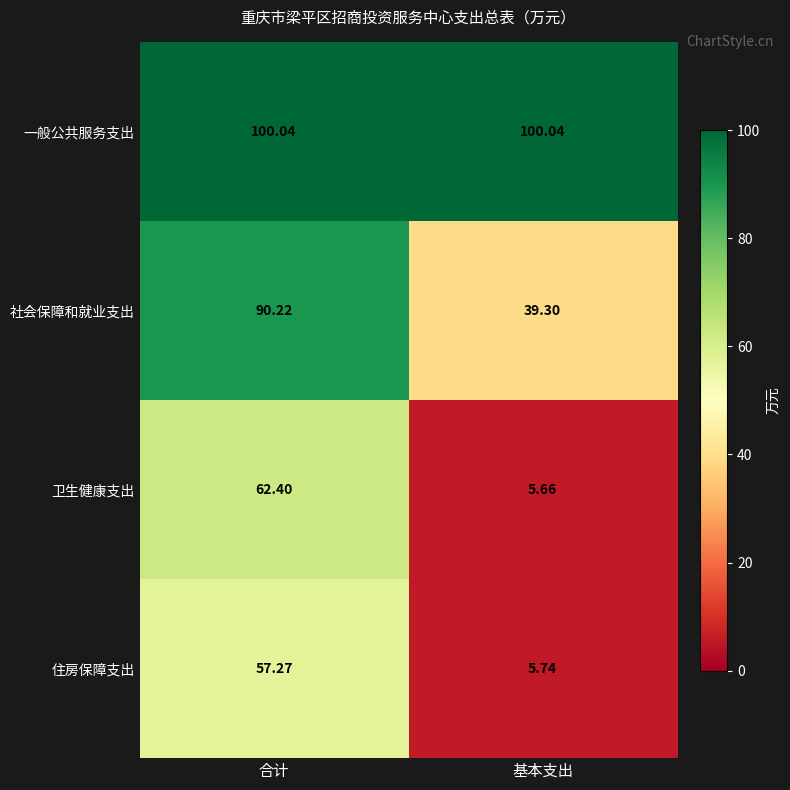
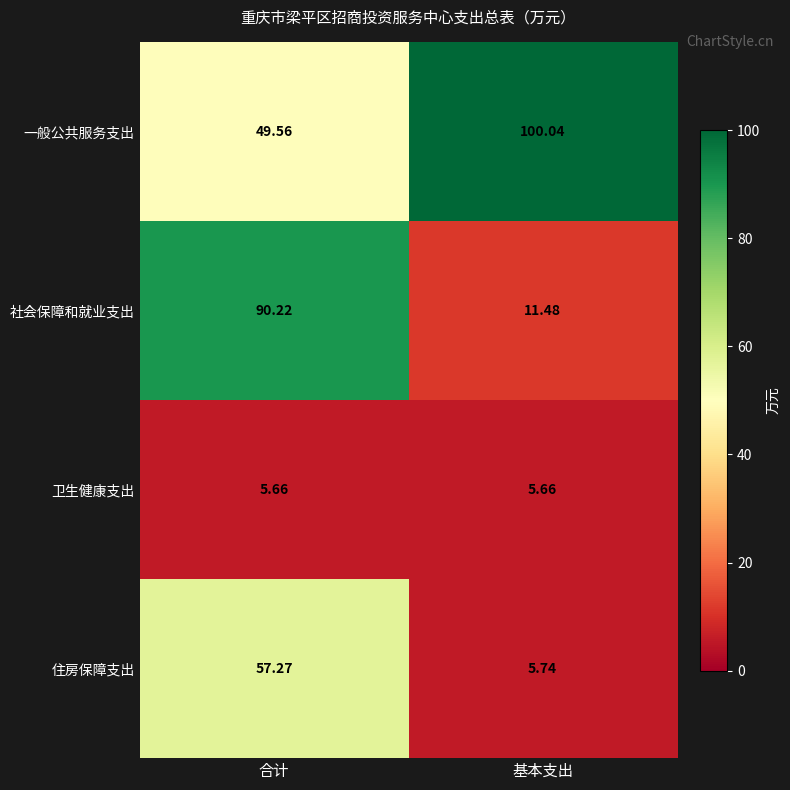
一般公共服务支出, 合计: 100.04 -> 49.56
社会保障和就业支出, 基本支出: 39.30 -> 11.48
卫生健康支出, 合计: 62.40 -> 5.66
